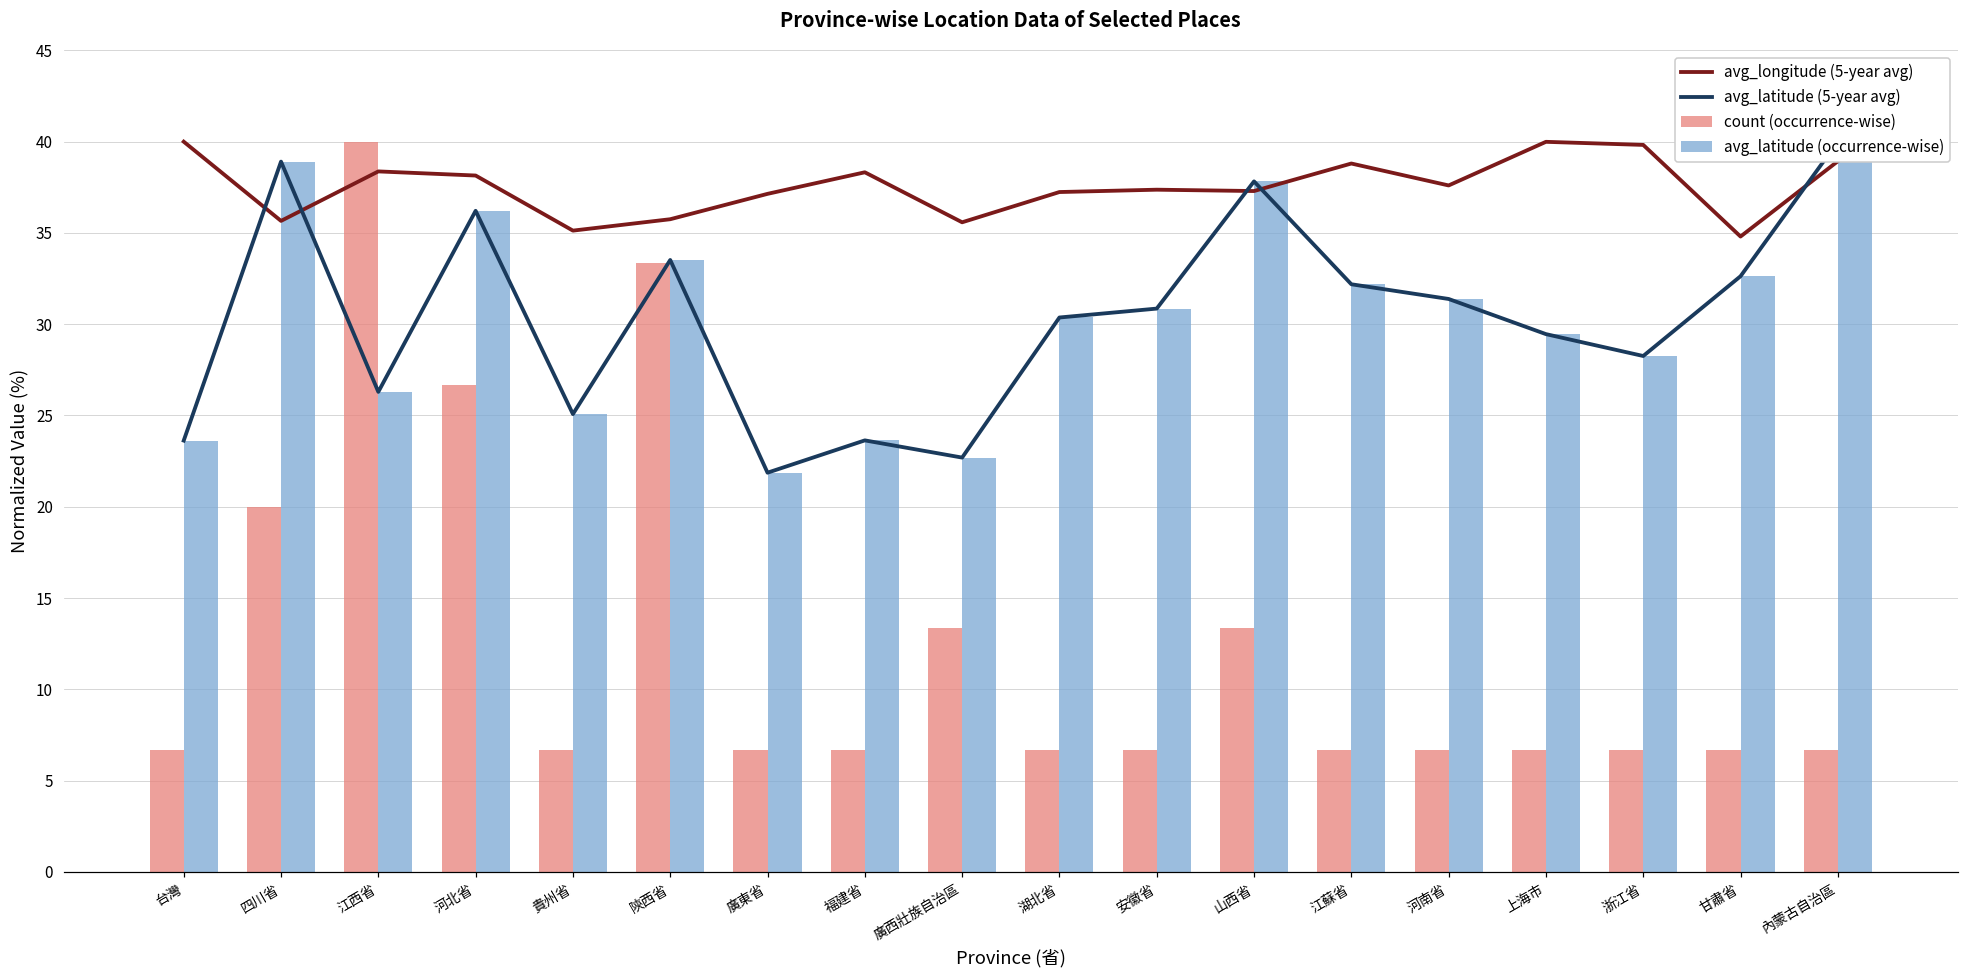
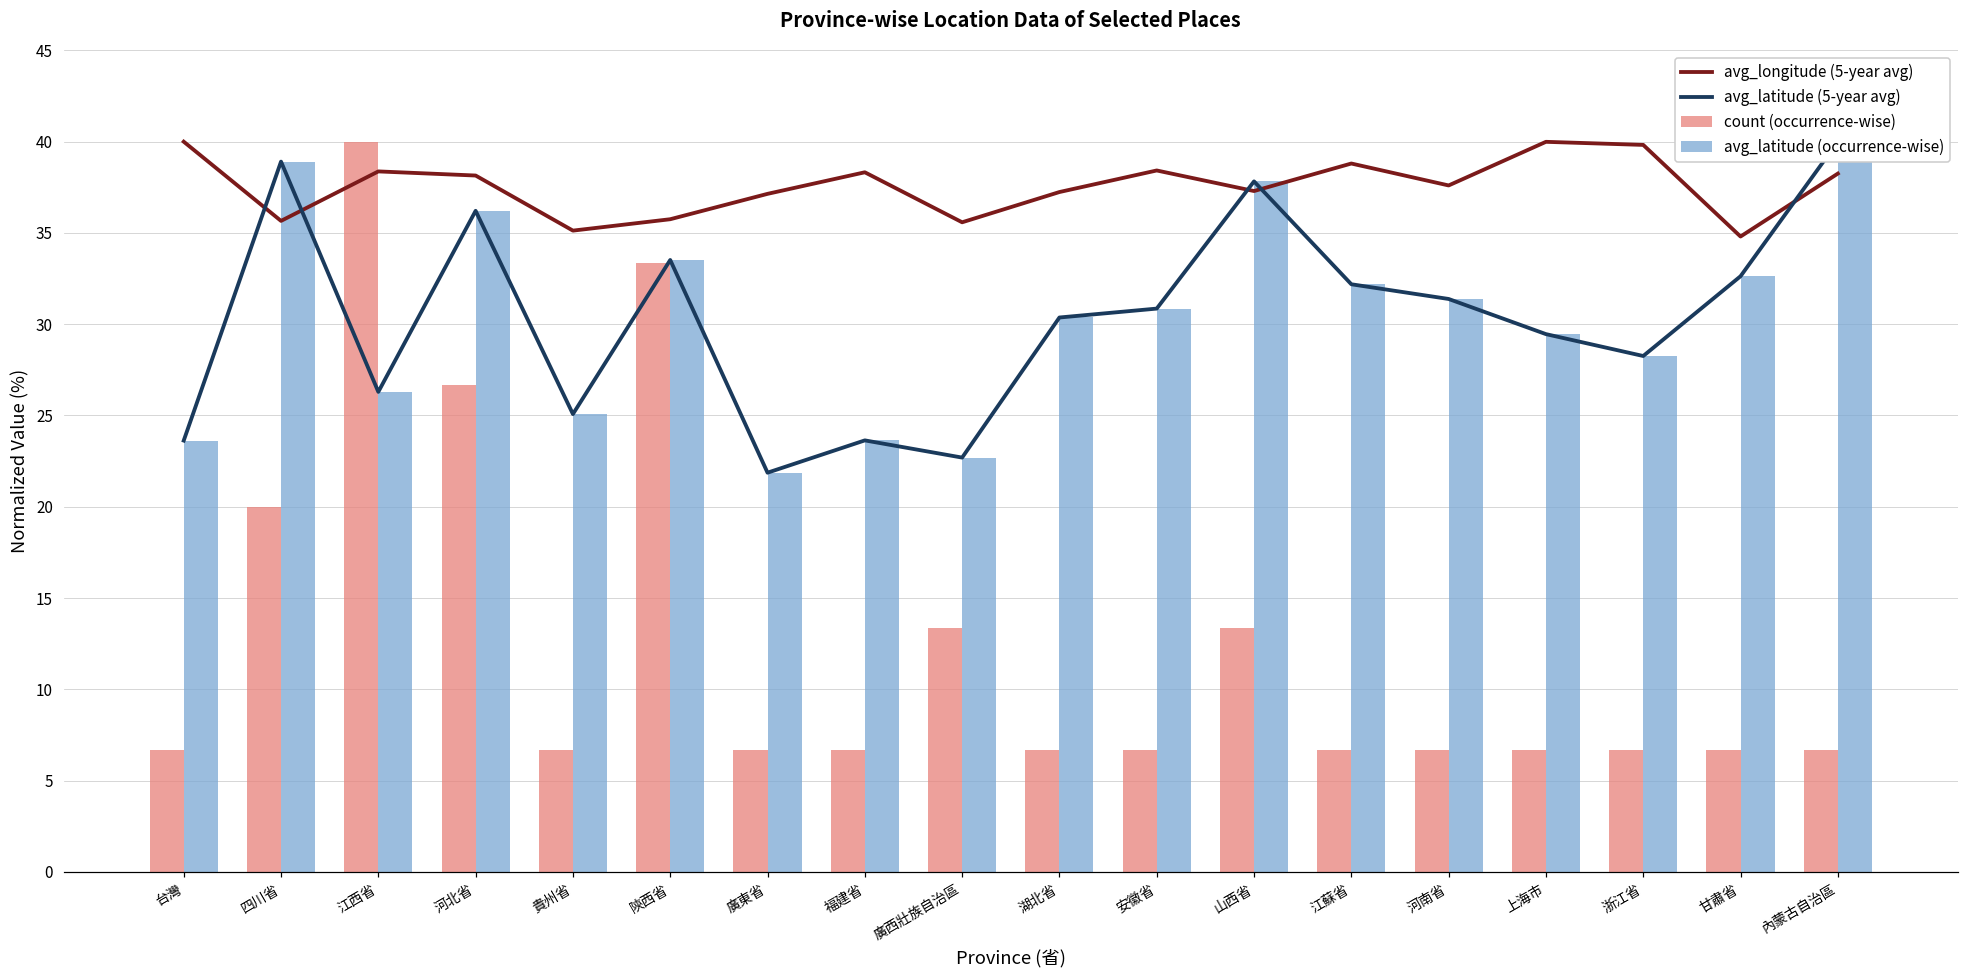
avg_longitude (5-year avg), 安徽省: 37.4 -> 38.4
avg_longitude (5-year avg), 內蒙古自治區: 38.9 -> 38.3
